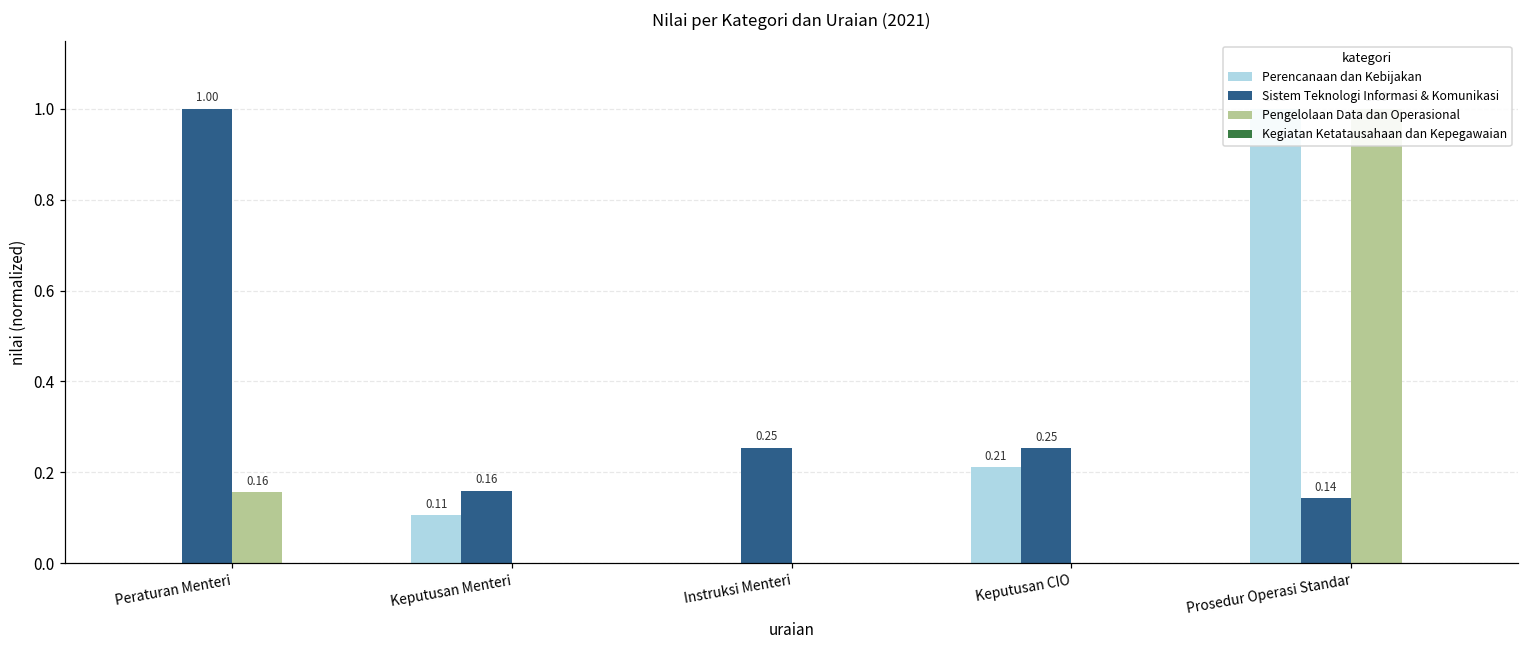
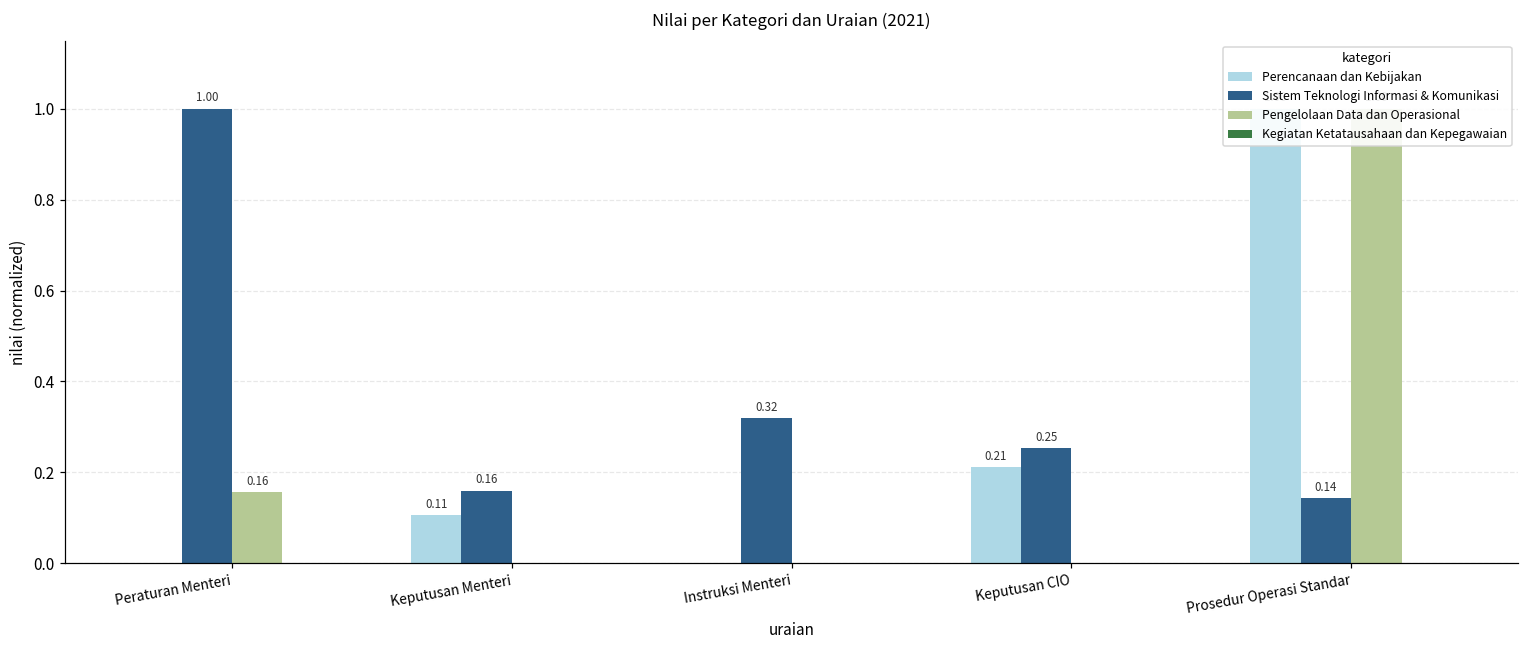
Sistem Teknologi Informasi & Komunikasi, Instruksi Menteri: 0.25 -> 0.32
